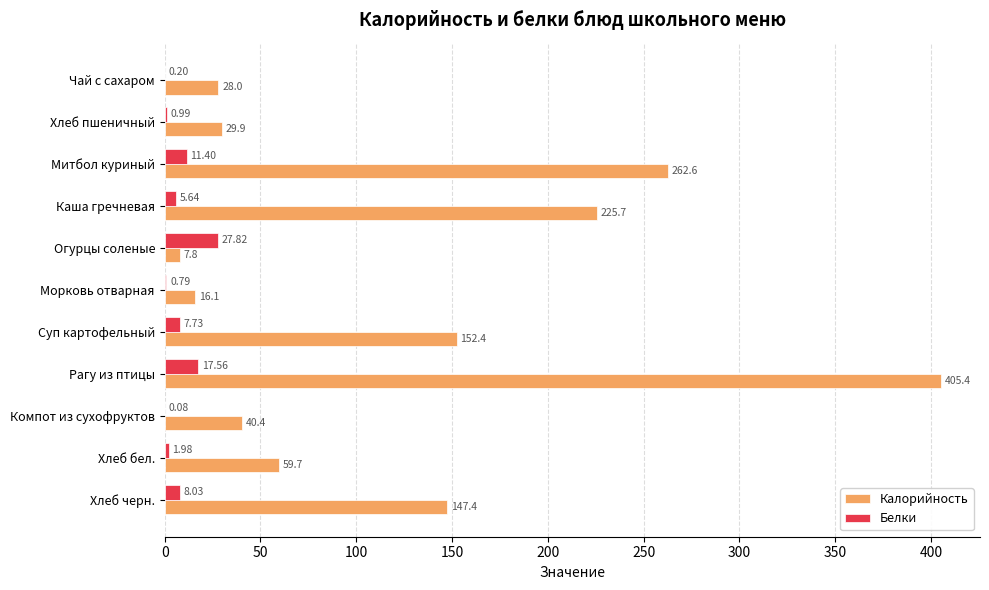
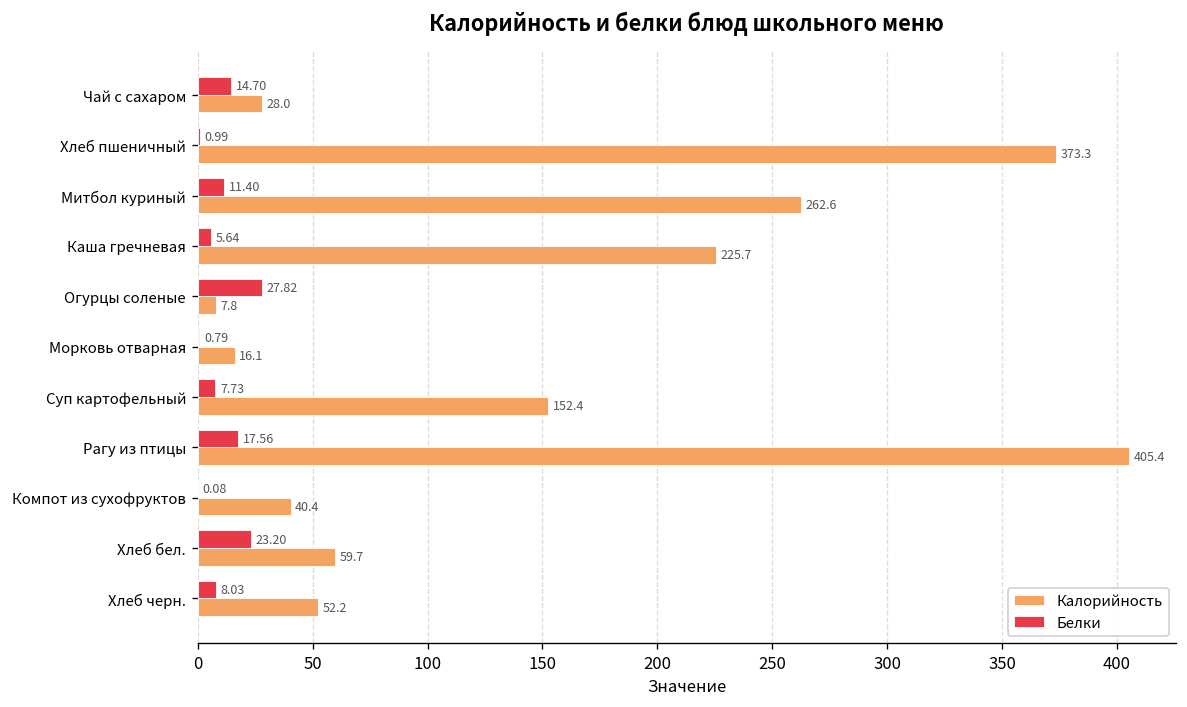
Белки, Чай с сахаром: 0.20 -> 14.70
Калорийность, Хлеб пшеничный: 29.9 -> 373.3
Белки, Хлеб бел.: 1.98 -> 23.20
Калорийность, Хлеб черн.: 147.4 -> 52.2
